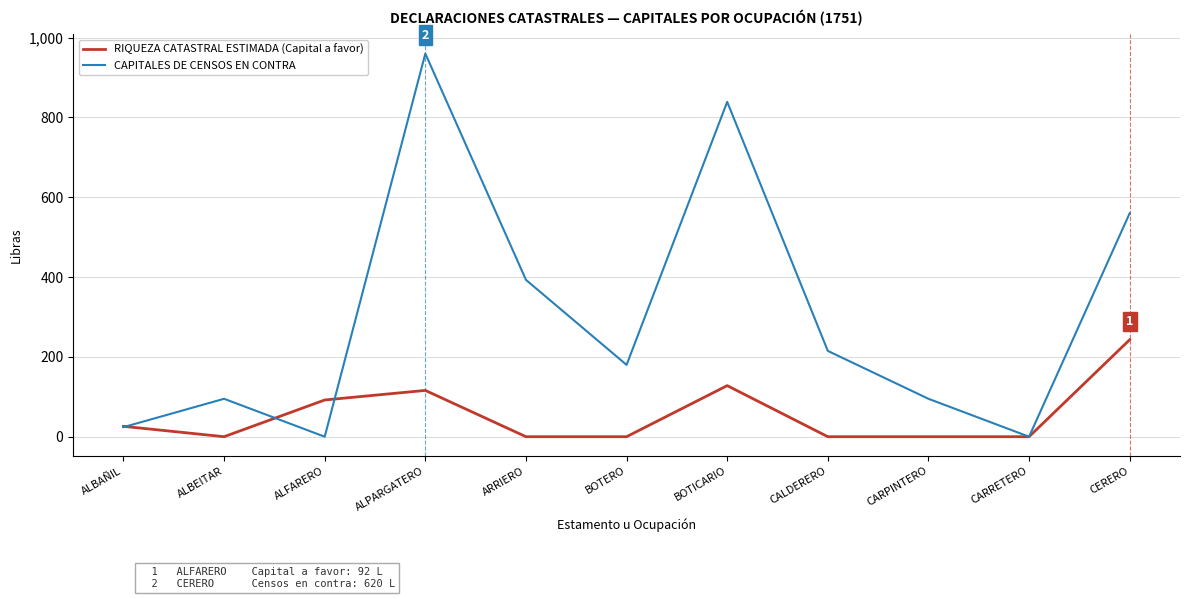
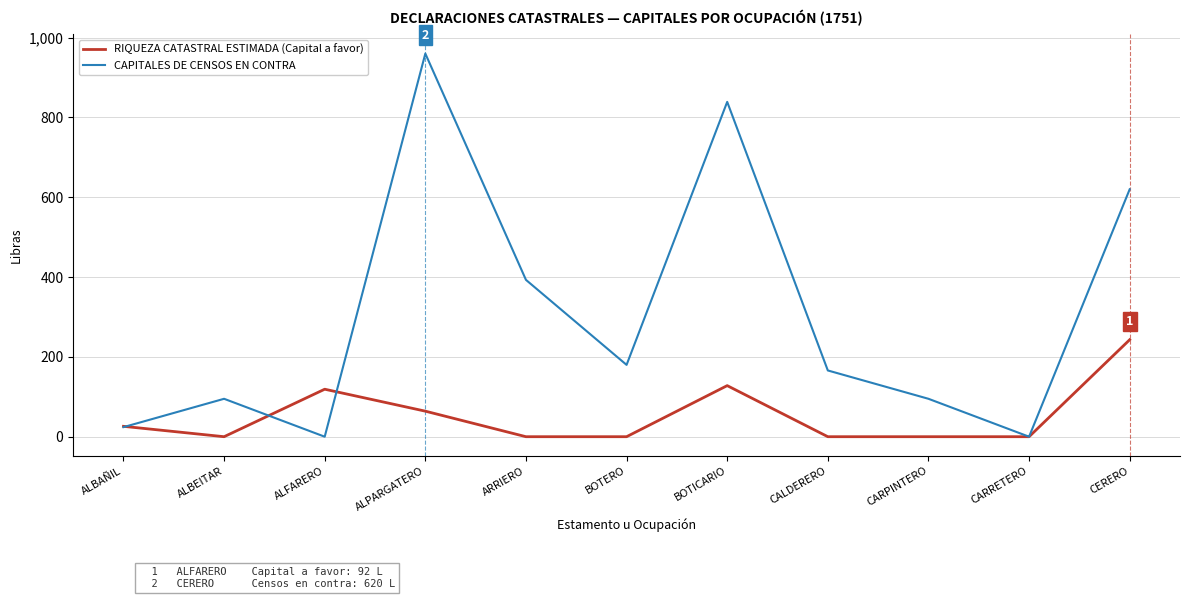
RIQUEZA CATASTRAL ESTIMADA (Capital a favor), ALFARERO: 90 -> 120
RIQUEZA CATASTRAL ESTIMADA (Capital a favor), ALPARGATERO: 120 -> 60
CAPITALES DE CENSOS EN CONTRA, CALDERERO: 220 -> 170
CAPITALES DE CENSOS EN CONTRA, CERERO: 560 -> 620
